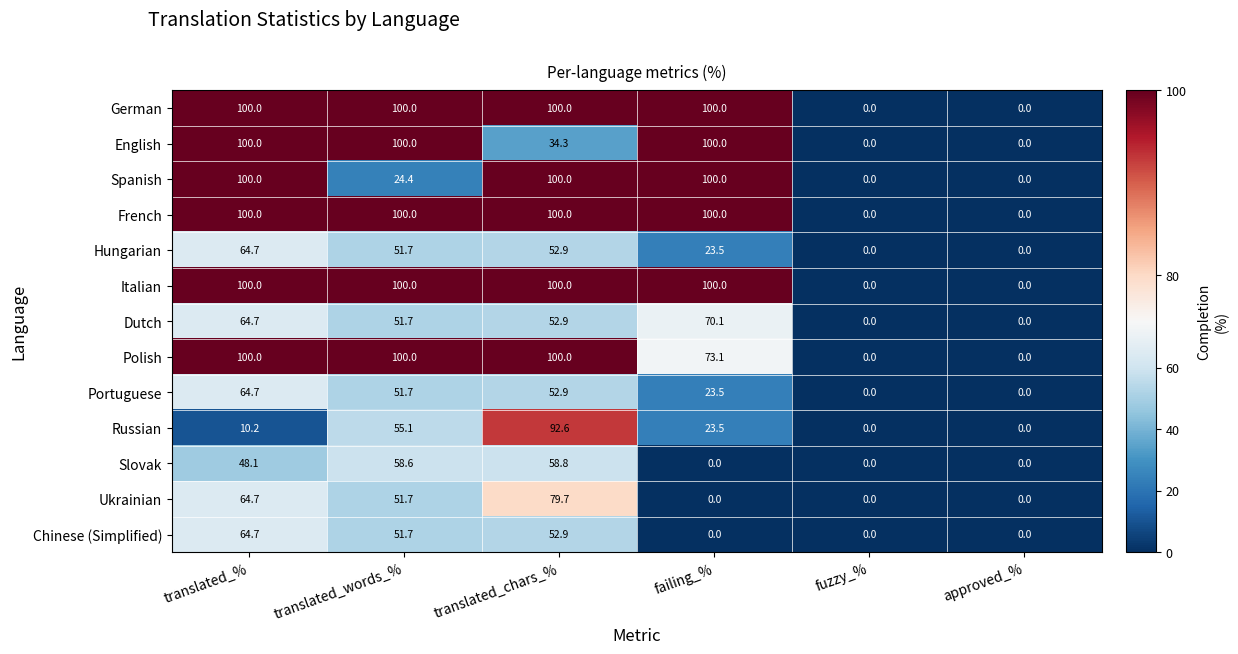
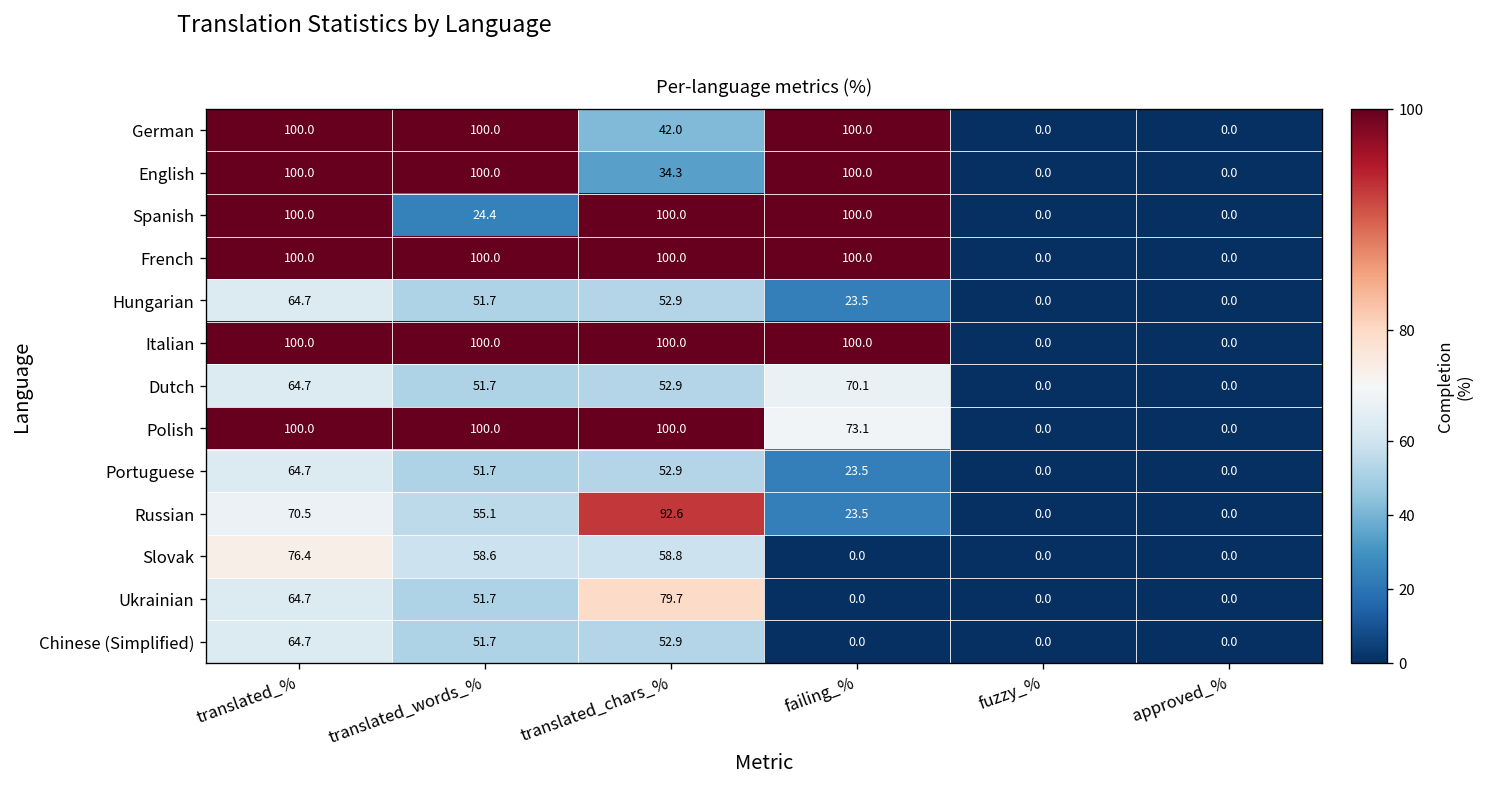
German, translated_chars_%: 100.0 -> 42.0
Russian, translated_%: 10.2 -> 70.5
Slovak, translated_%: 48.1 -> 76.4
